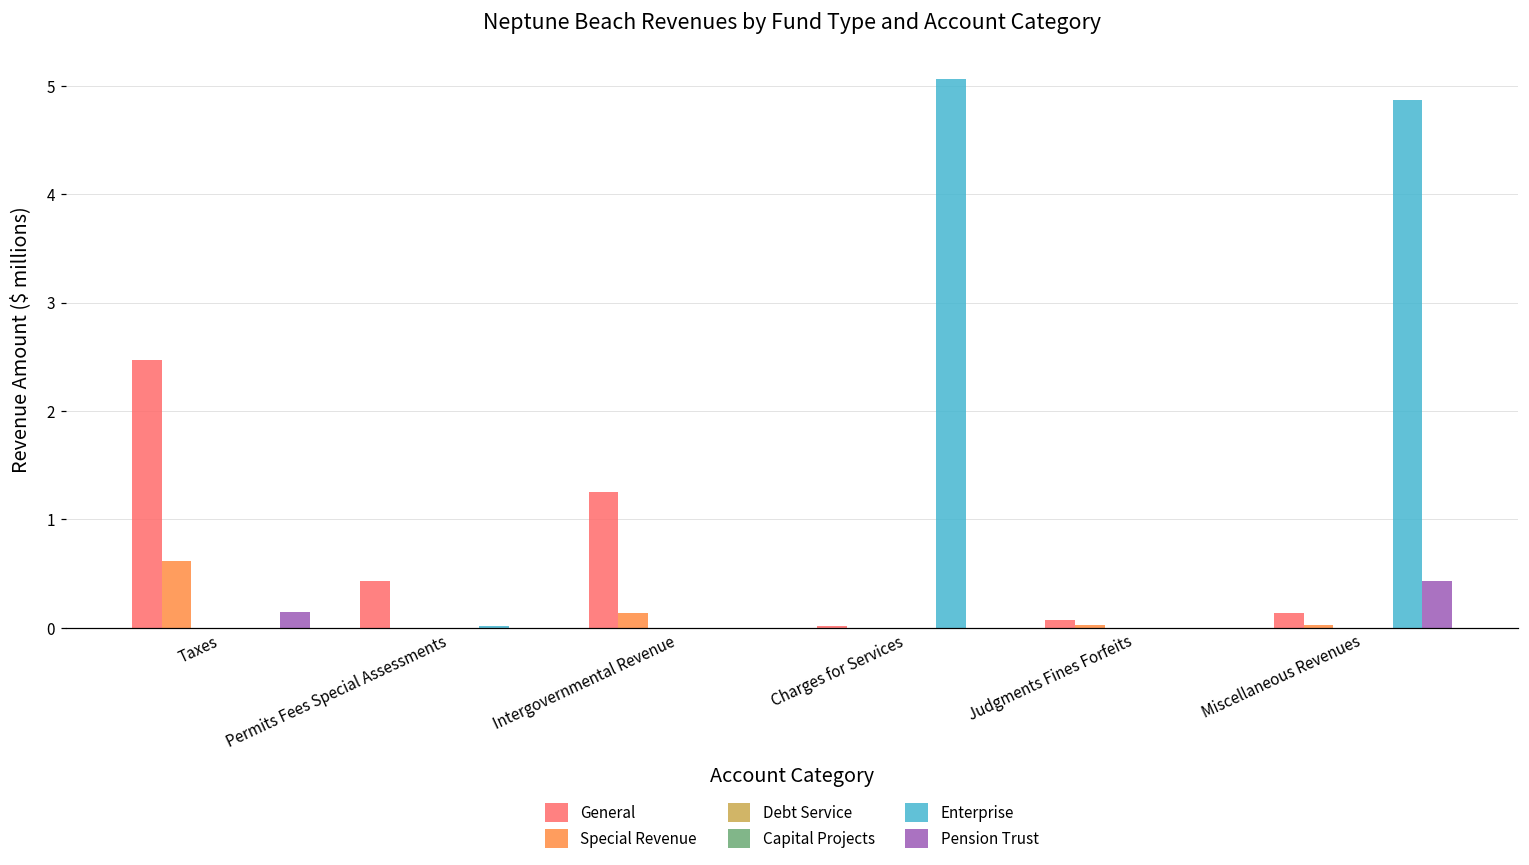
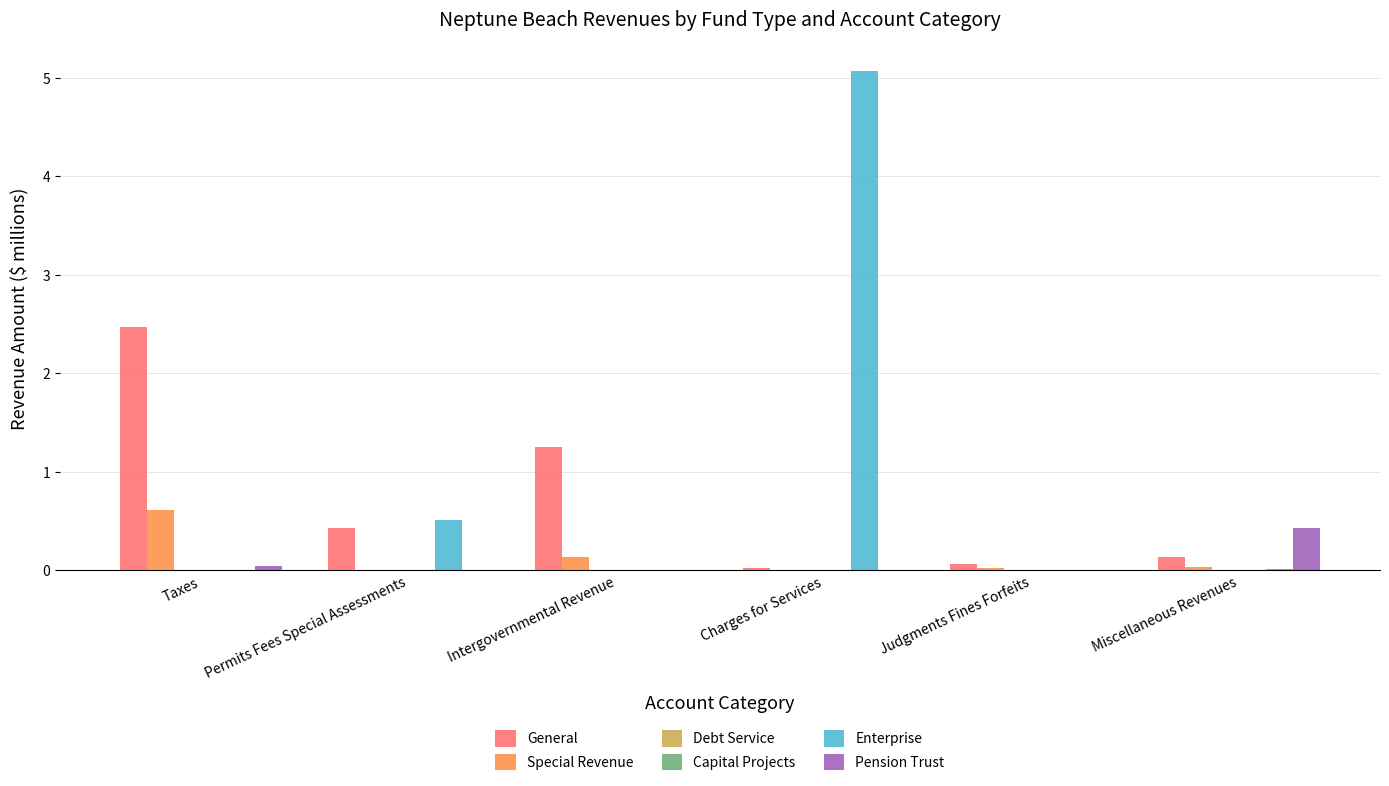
Pension Trust, Taxes: 0.1 -> 0.0
Enterprise, Permits Fees Special Assessments: 0.0 -> 0.5
Enterprise, Miscellaneous Revenues: 4.9 -> 0.0
